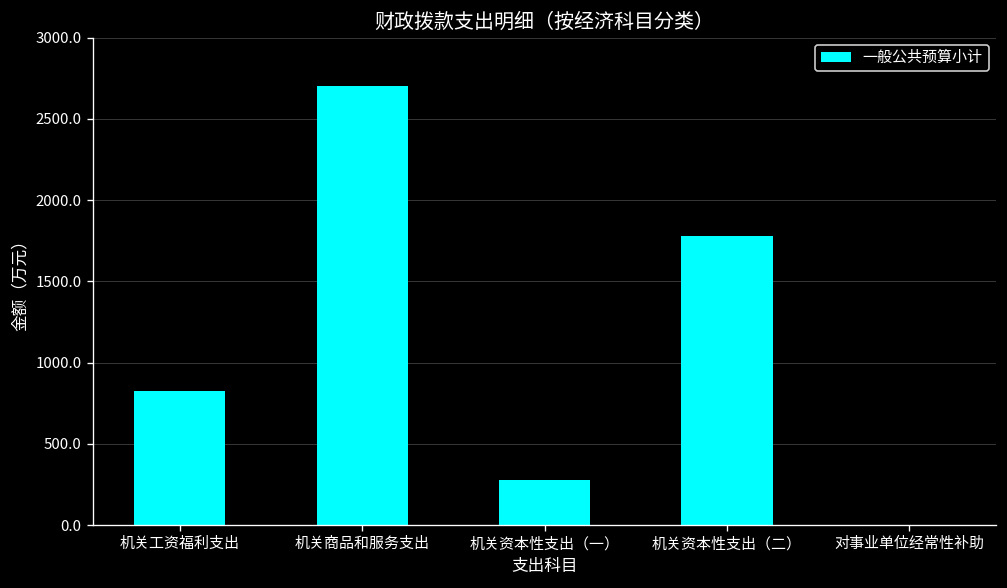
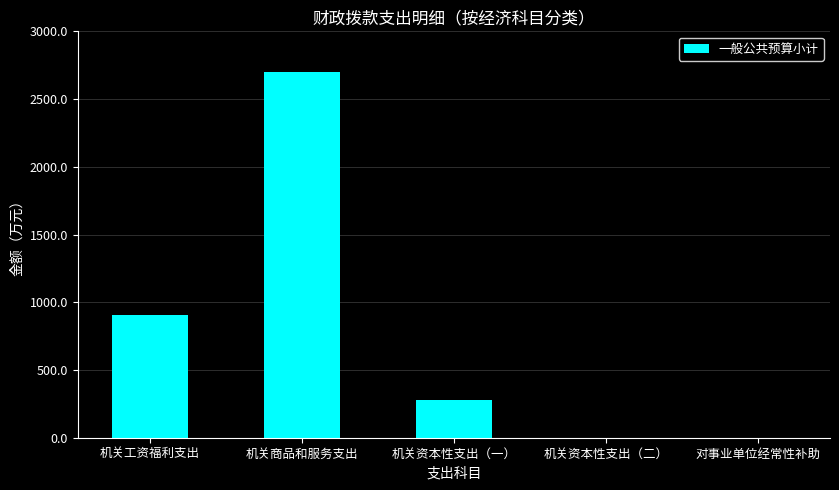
机关工资福利支出: 830 -> 900
机关资本性支出（二）: 1780 -> 0
